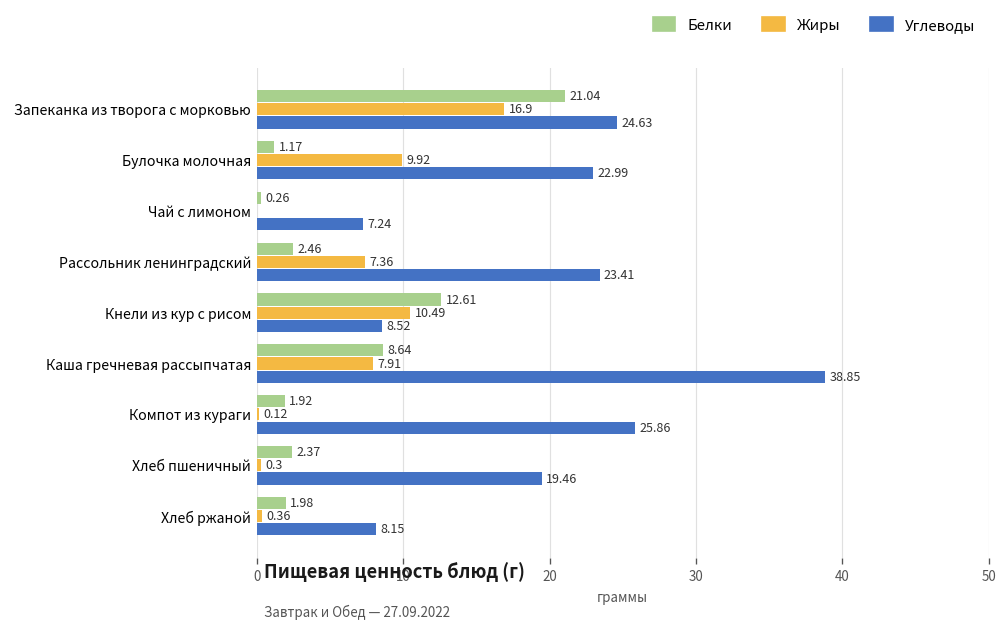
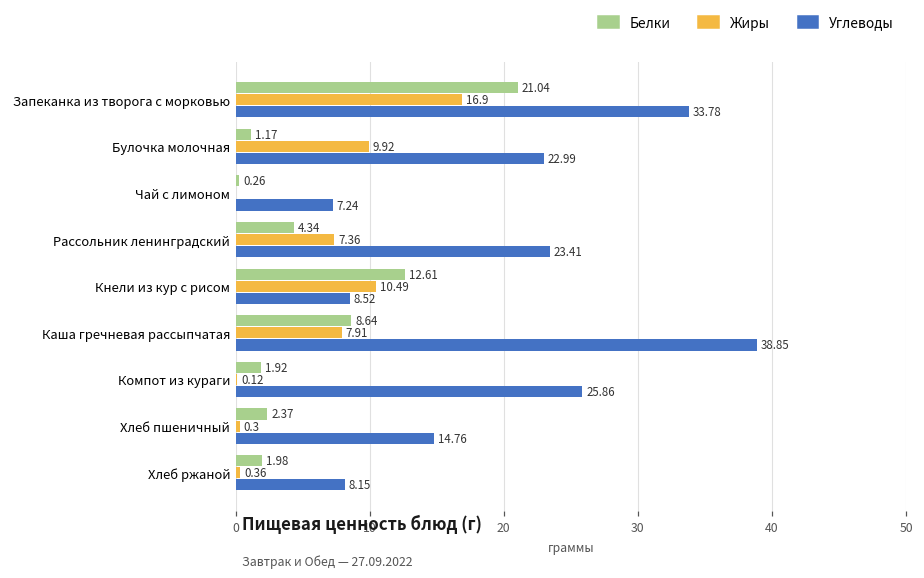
Углеводы, Запеканка из творога с морковью: 24.63 -> 33.78
Белки, Рассольник ленинградский: 2.46 -> 4.34
Углеводы, Хлеб пшеничный: 19.46 -> 14.76
